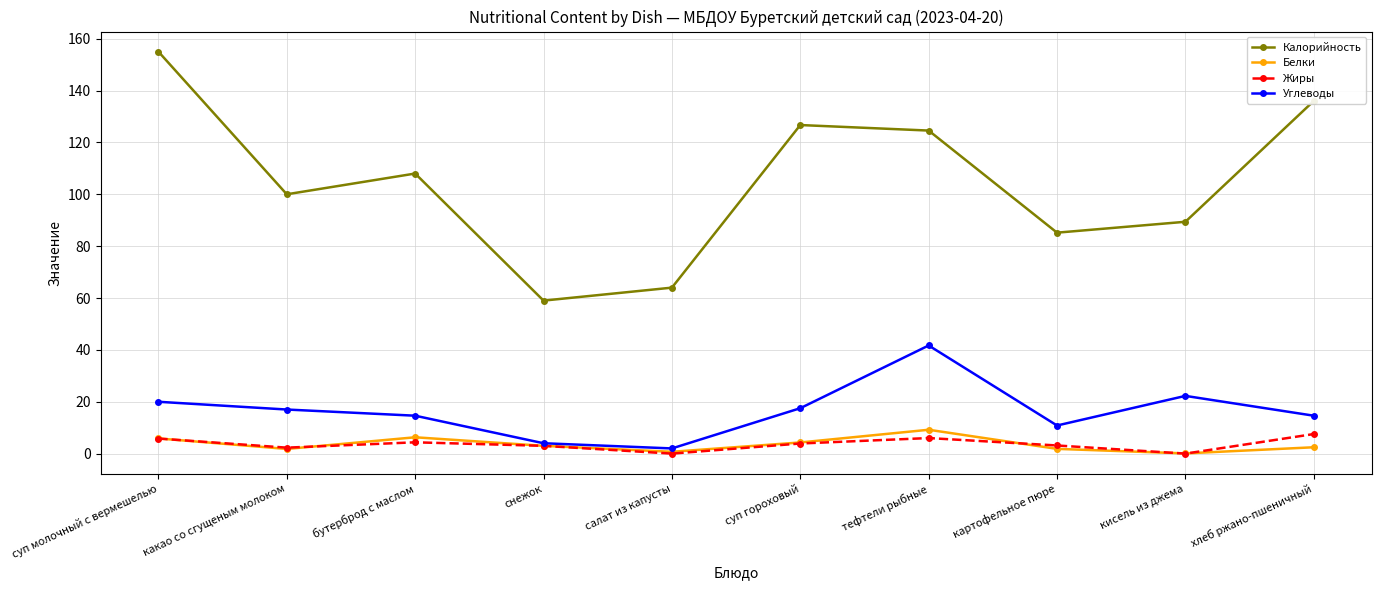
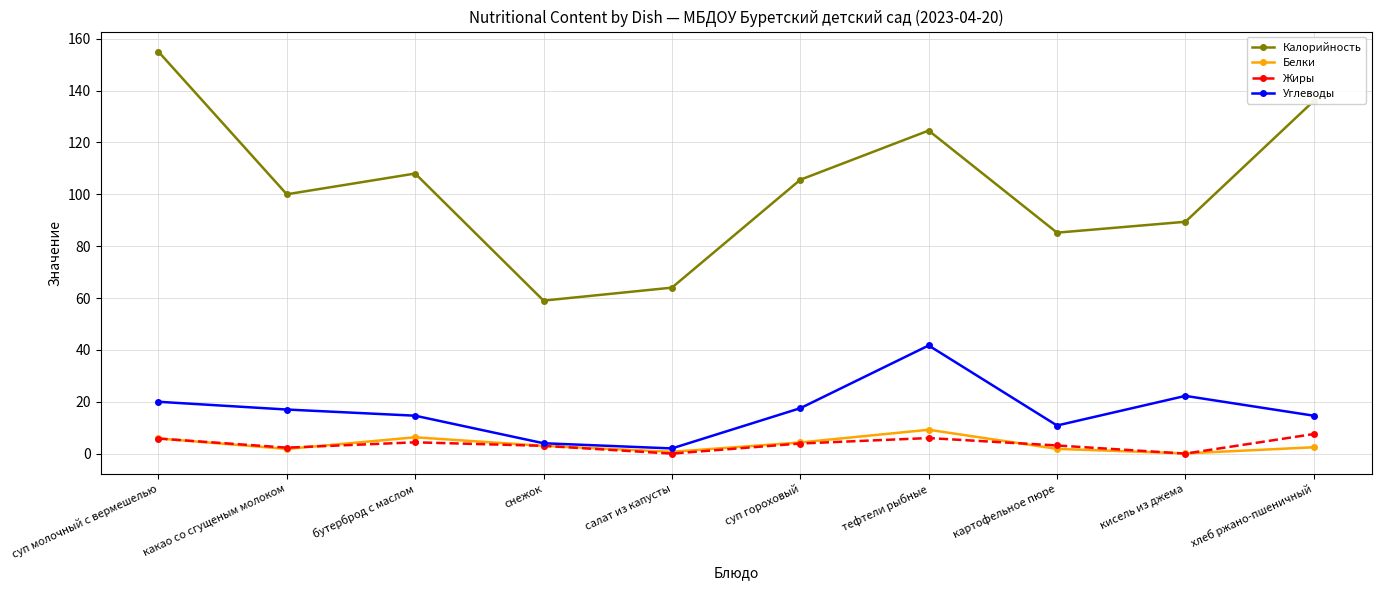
Калорийность, суп гороховый: 127 -> 106
